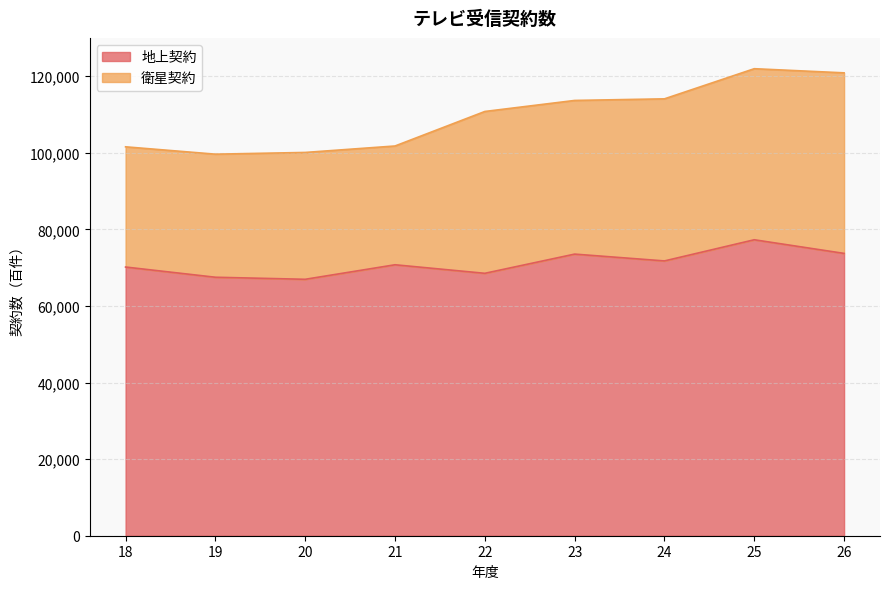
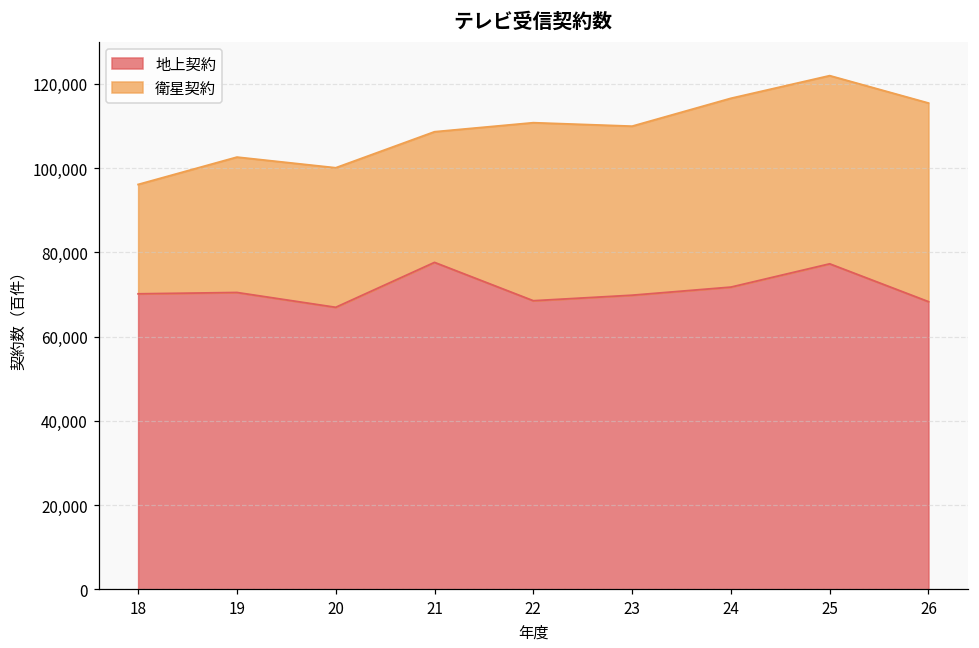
衛星契約, 18: 31,000 -> 26,000
地上契約, 19: 67,000 -> 70,000
地上契約, 21: 71,000 -> 78,000
地上契約, 23: 74,000 -> 70,000
衛星契約, 24: 42,000 -> 45,000
地上契約, 26: 74,000 -> 68,000
